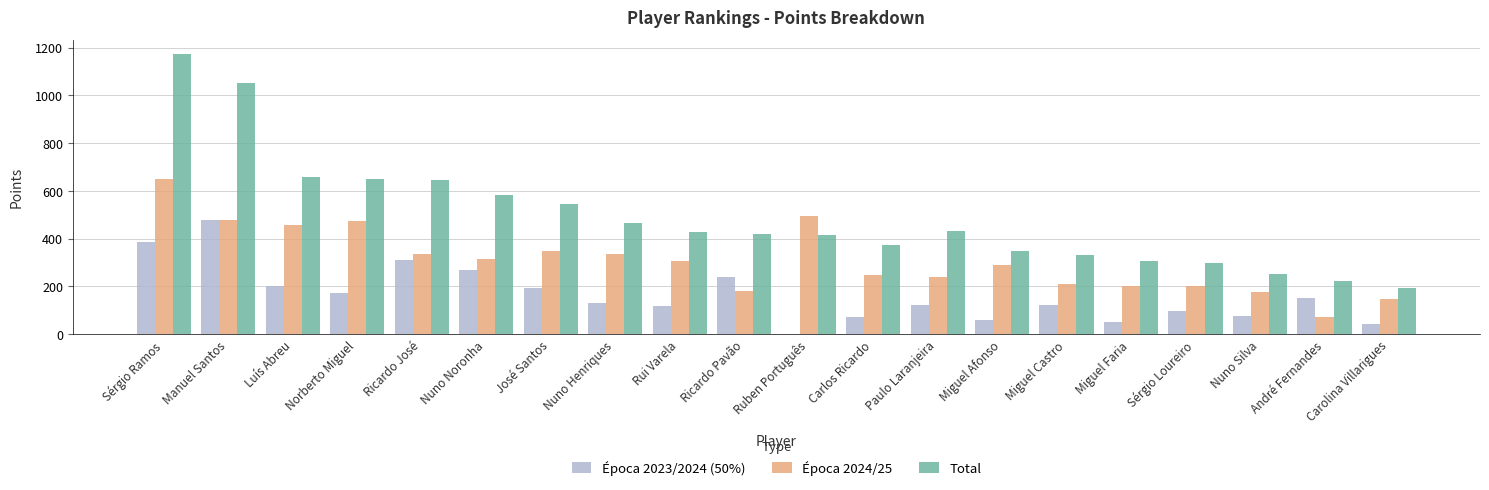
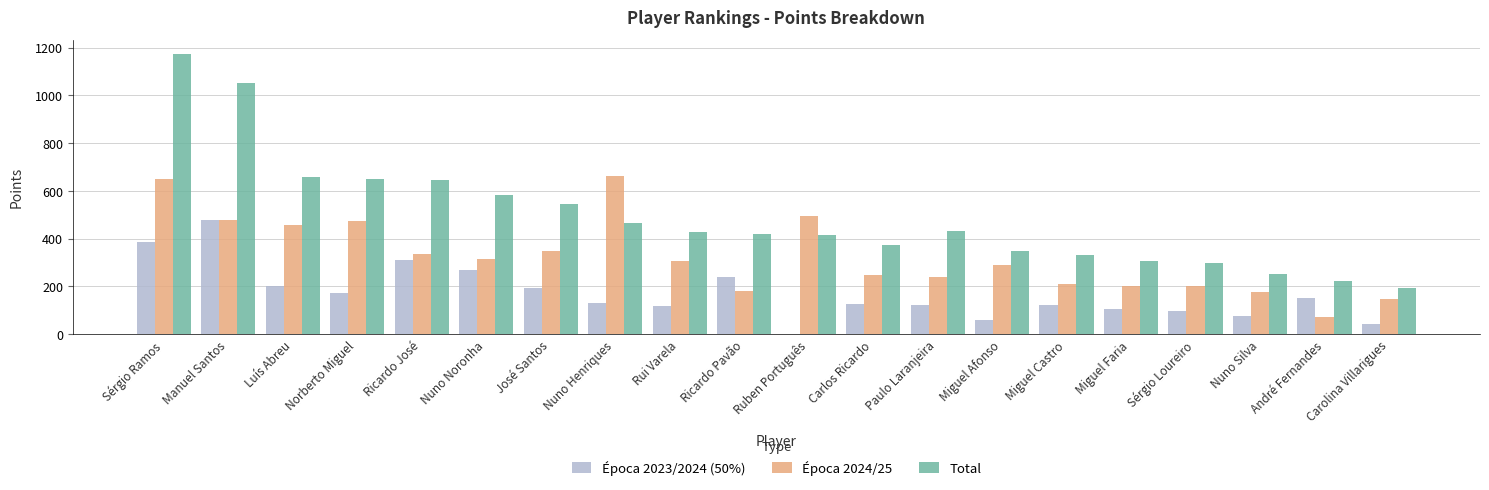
Época 2024/25, Nuno Henriques: 340 -> 660
Época 2023/2024 (50%), Carlos Ricardo: 70 -> 130
Época 2023/2024 (50%), Miguel Faria: 50 -> 110
